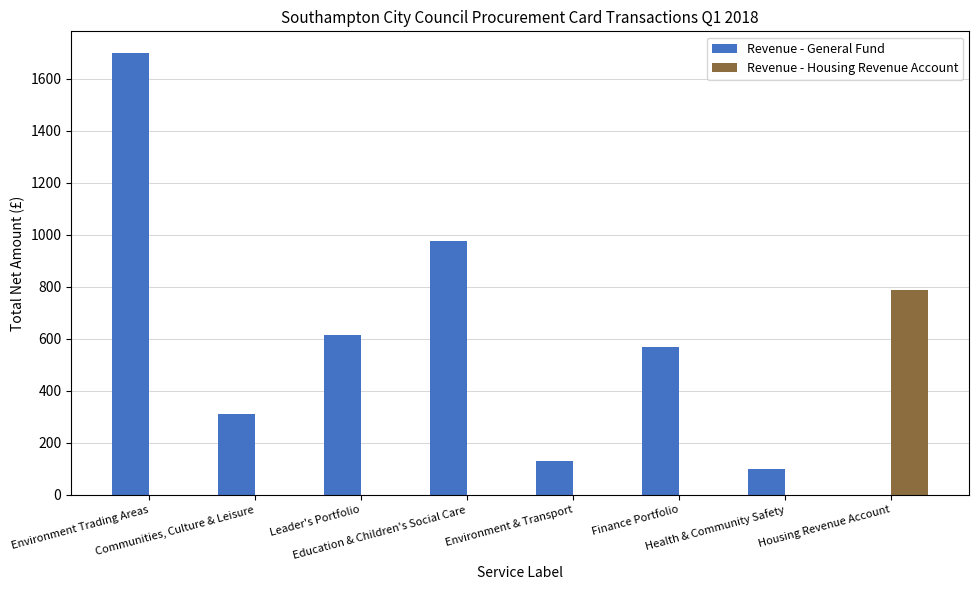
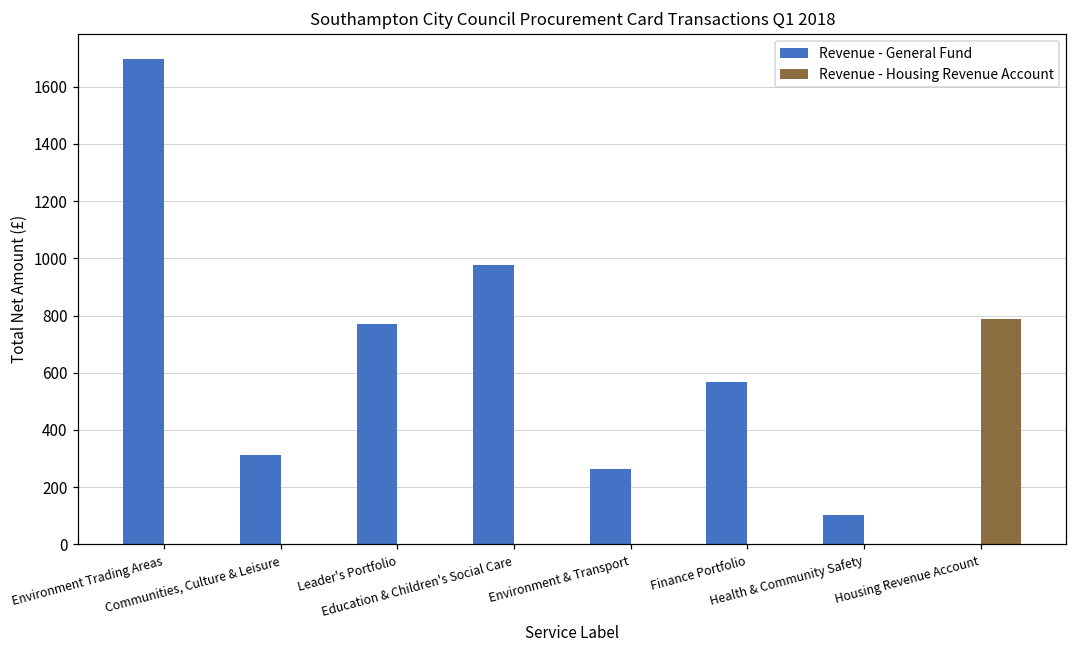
Revenue - General Fund, Leader's Portfolio: 610 -> 770
Revenue - General Fund, Environment & Transport: 130 -> 260
